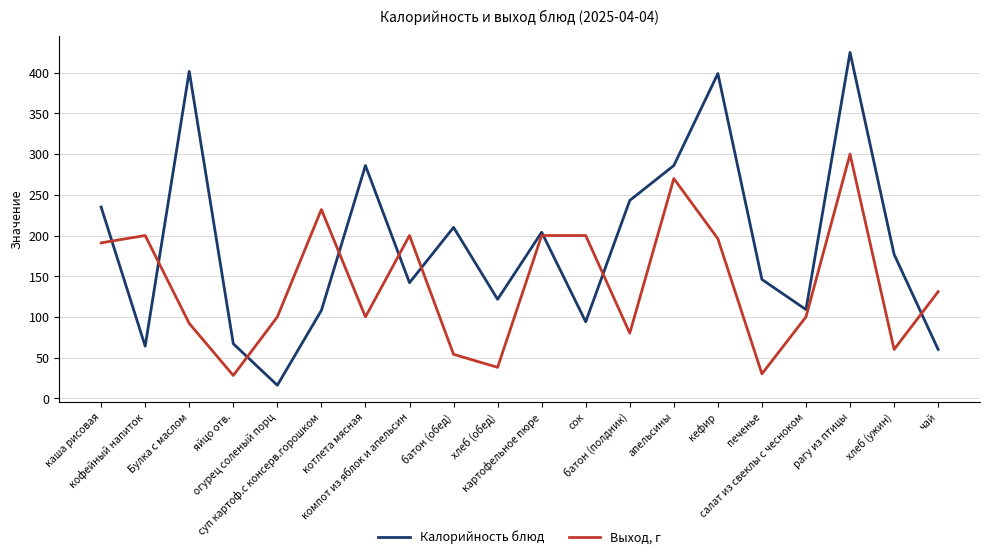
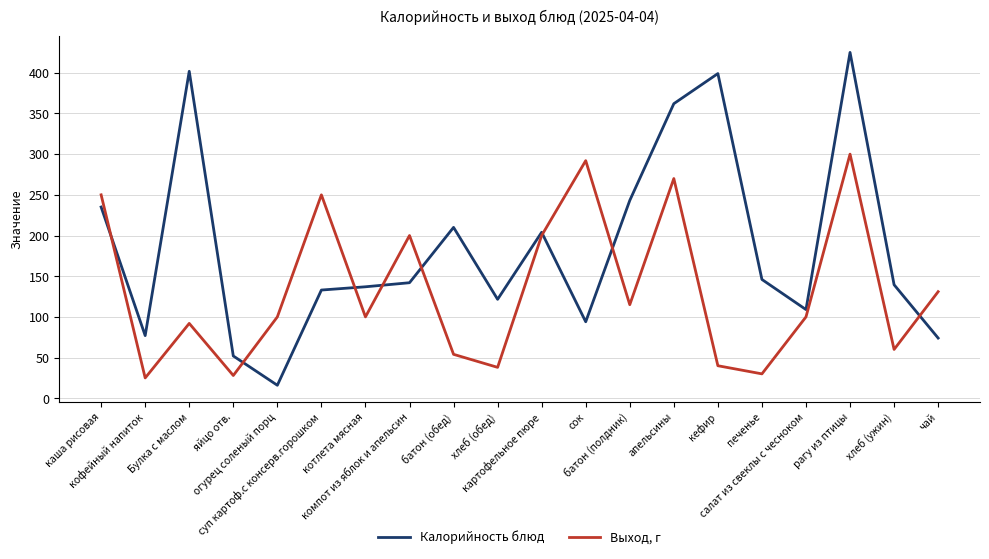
Выход, г, каша рисовая: 190 -> 250
Калорийность блюд, кофейный напиток: 60 -> 80
Выход, г, кофейный напиток: 200 -> 30
Калорийность блюд, яйцо отв.: 70 -> 50
Калорийность блюд, суп картоф.с консерв.горошком: 110 -> 130
Выход, г, суп картоф.с консерв.горошком: 230 -> 250
Калорийность блюд, котлета мясная: 290 -> 140
Выход, г, сок: 200 -> 290
Выход, г, батон (полдник): 80 -> 120
Калорийность блюд, апельсины: 290 -> 360
Выход, г, кефир: 200 -> 40
Калорийность блюд, хлеб (ужин): 180 -> 140
Калорийность блюд, чай: 60 -> 70
